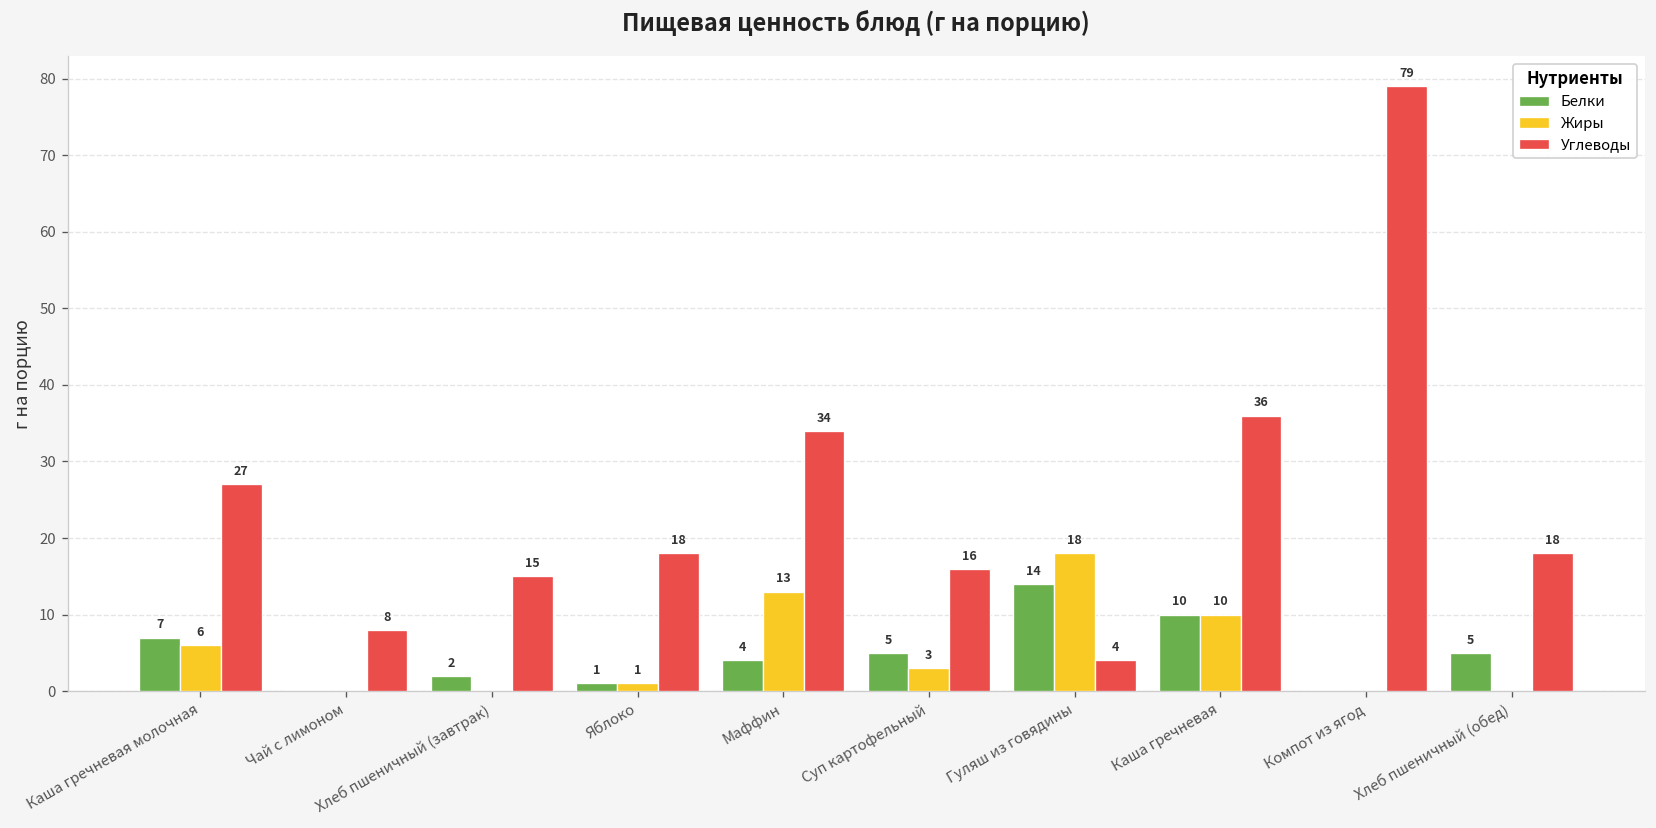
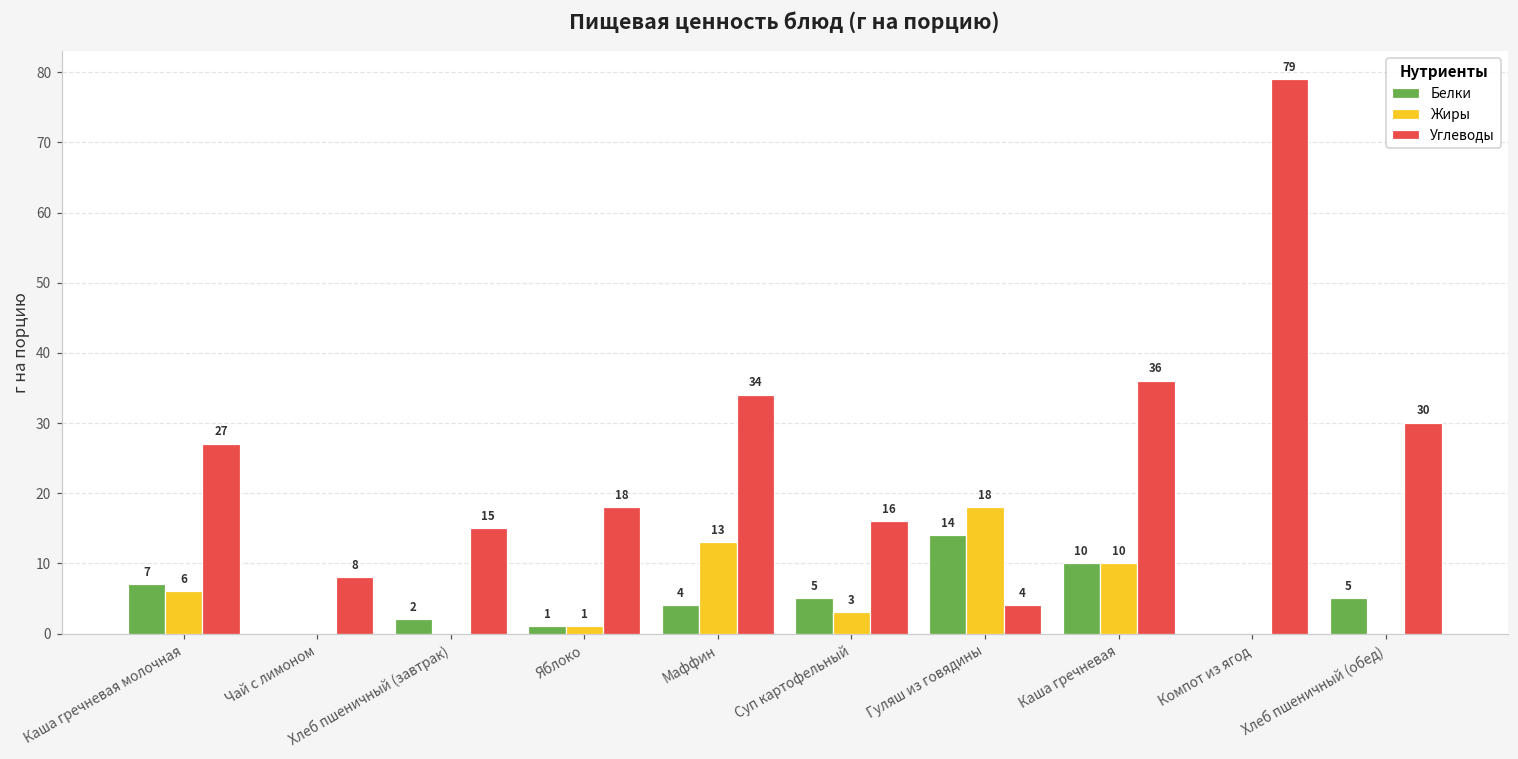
Углеводы, Хлеб пшеничный (обед): 18 -> 30
